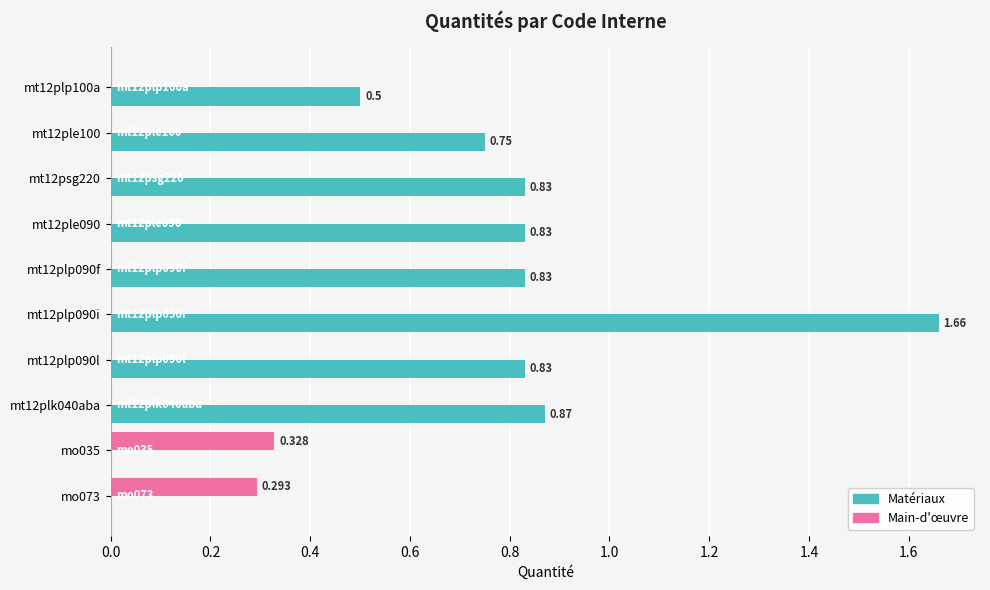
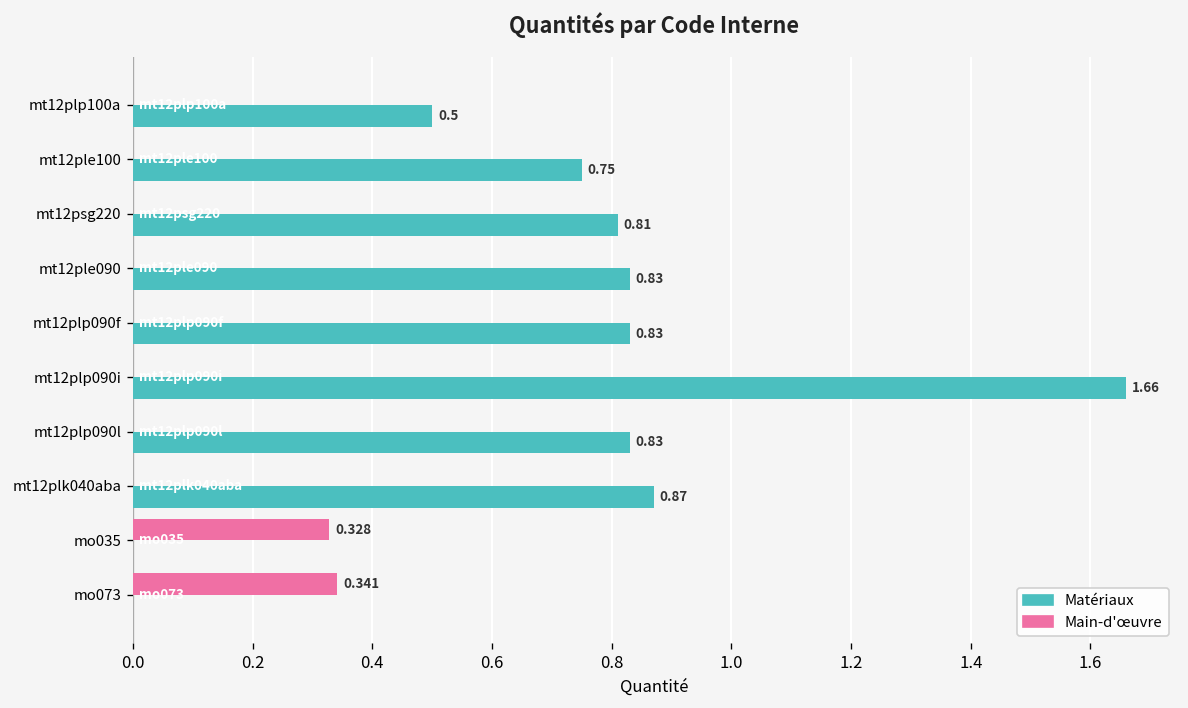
Matériaux, mt12psg220: 0.83 -> 0.81
Main-d'œuvre, mo073: 0.293 -> 0.341
